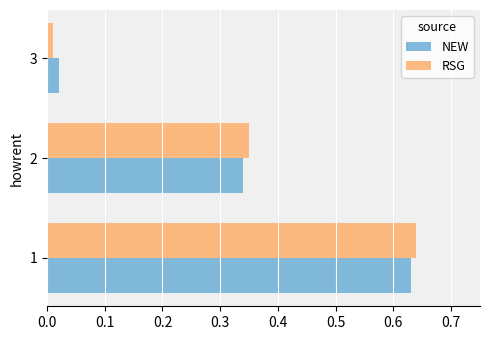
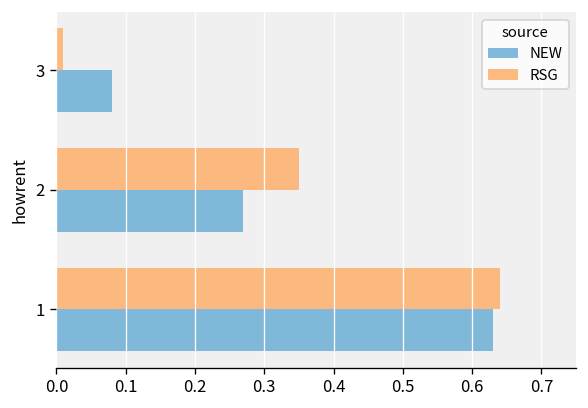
NEW, 3: 0.02 -> 0.08
NEW, 2: 0.34 -> 0.27
